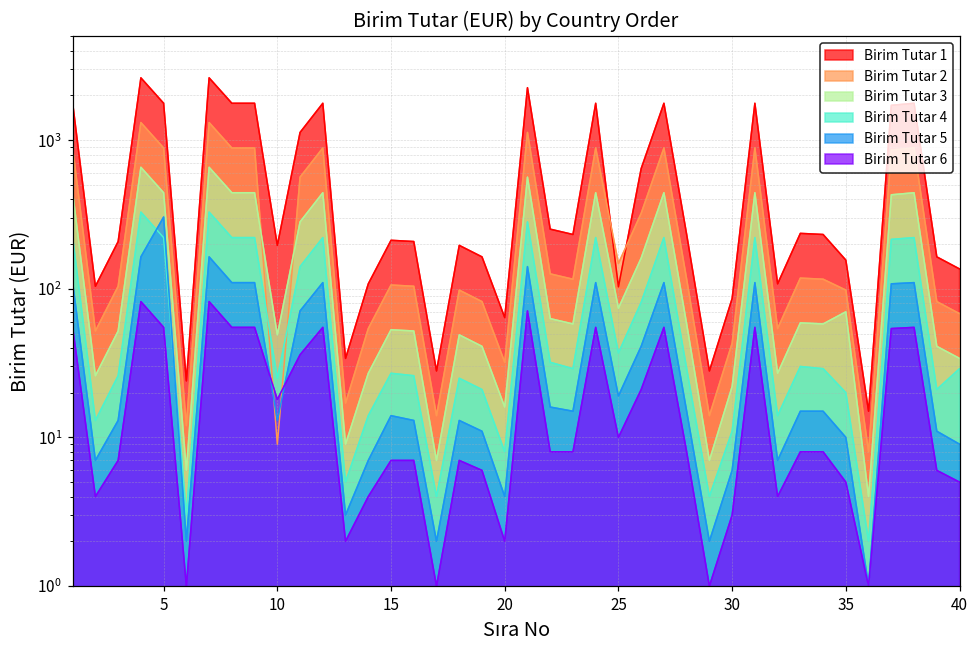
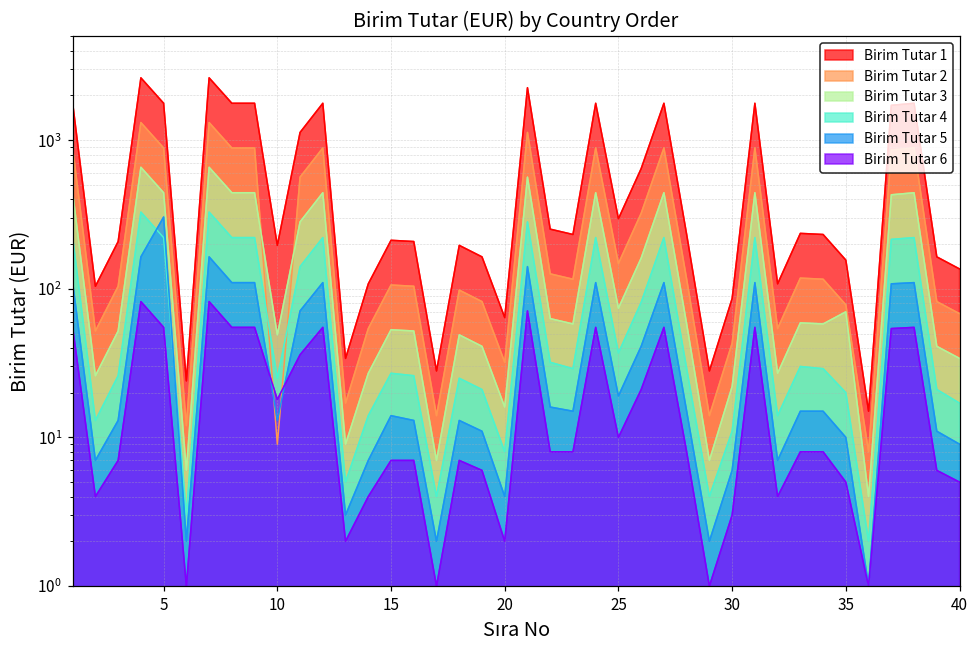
Birim Tutar 1, 25: 100 -> 300
Birim Tutar 2, 35: 100 -> 80
Birim Tutar 4, 40: 29 -> 17
